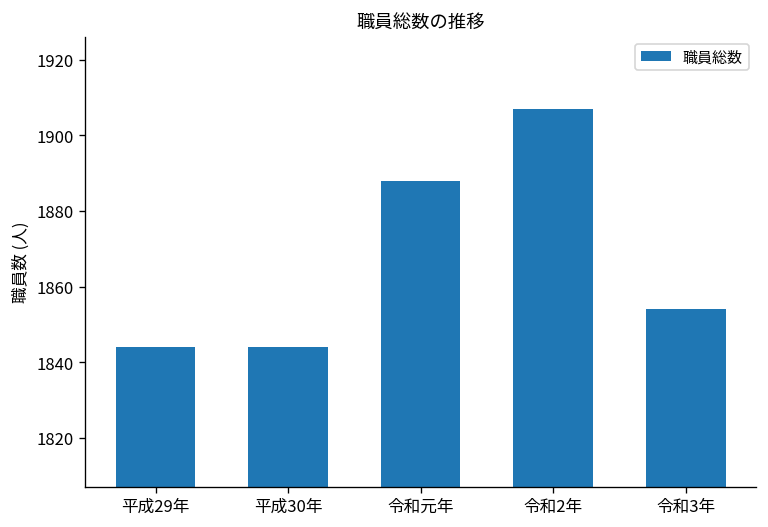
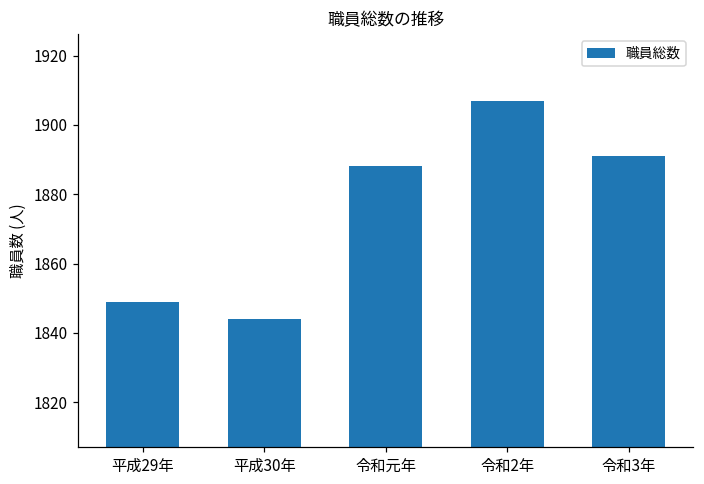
平成29年: 1844 -> 1849
令和3年: 1854 -> 1891
